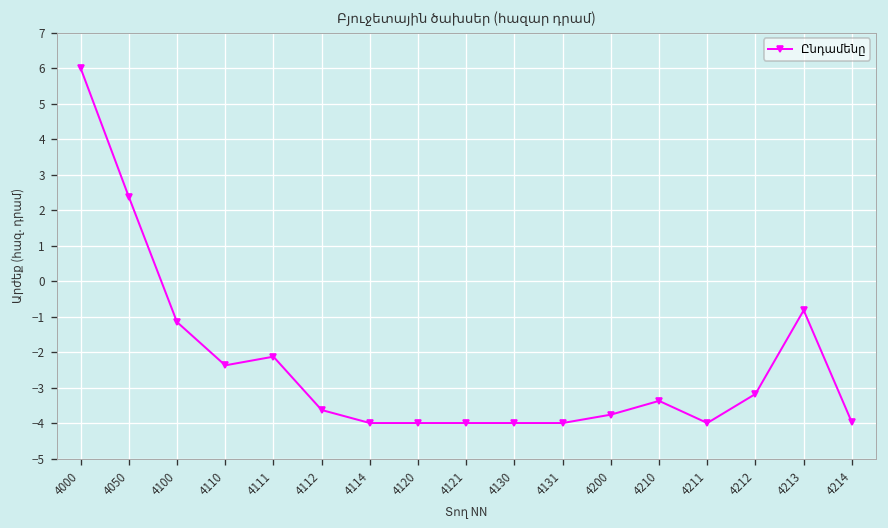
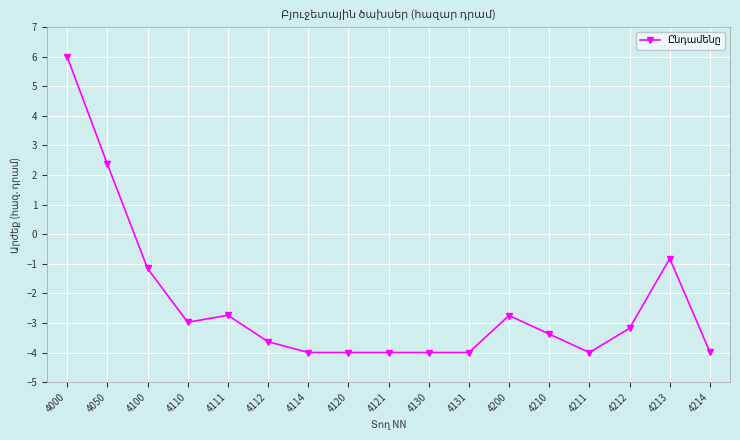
4110: -2.4 -> -3.0
4111: -2.1 -> -2.7
4200: -3.8 -> -2.7
